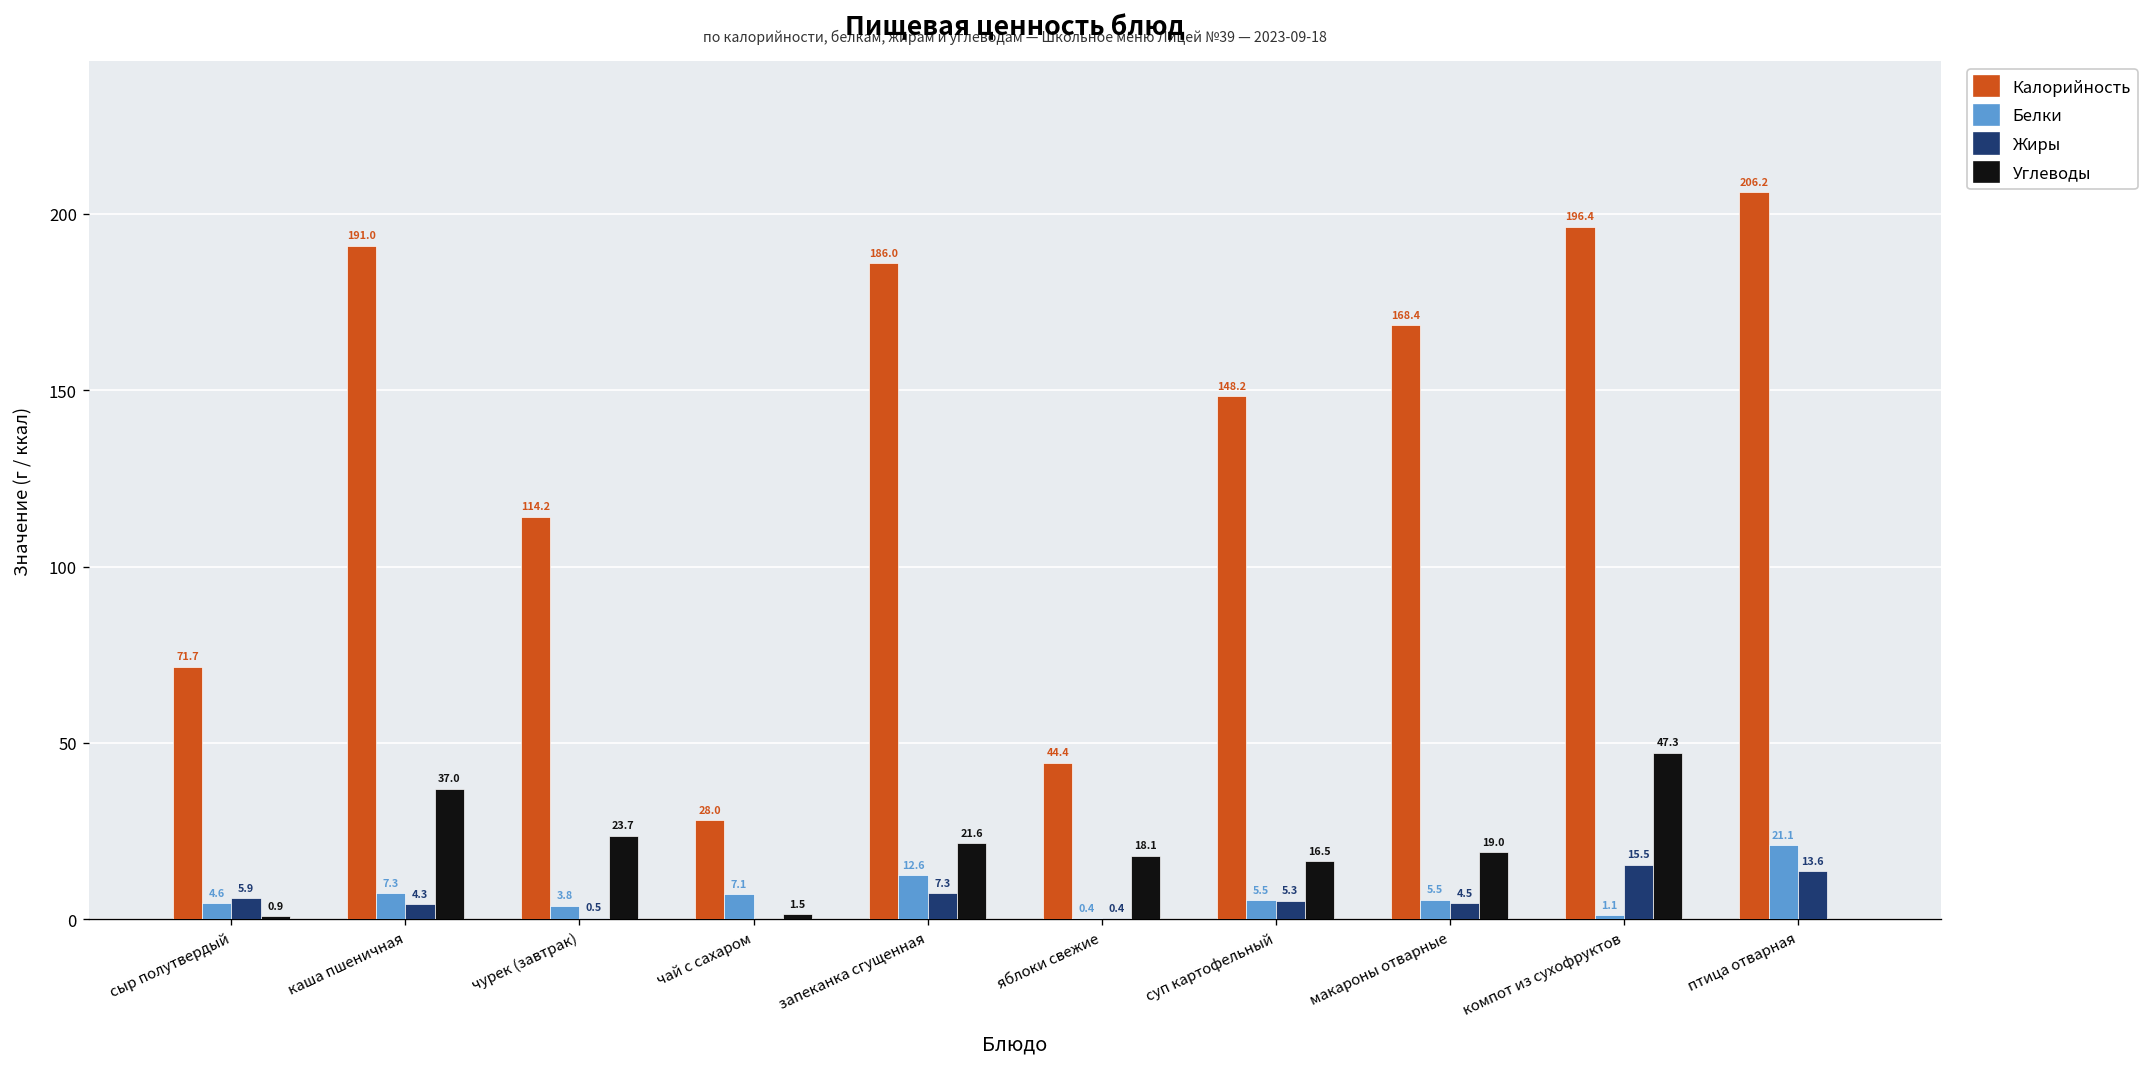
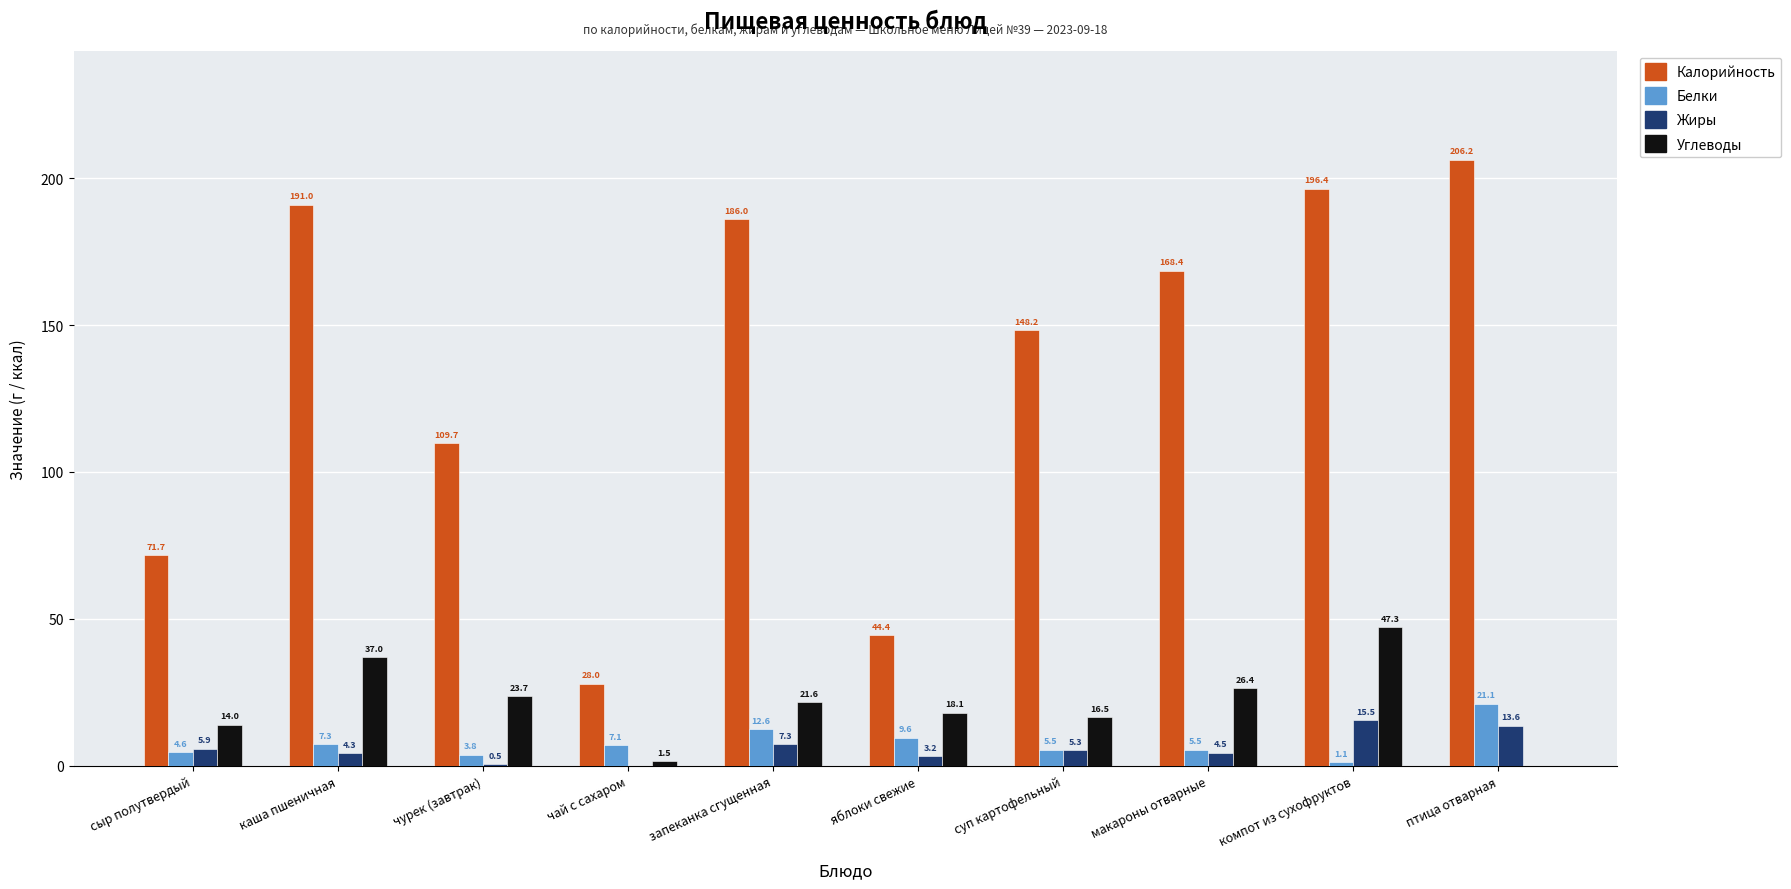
Углеводы, сыр полутвердый: 0.9 -> 14.0
Калорийность, чурек (завтрак): 114.2 -> 109.7
Белки, яблоки свежие: 0.4 -> 9.6
Жиры, яблоки свежие: 0.4 -> 3.2
Углеводы, макароны отварные: 19.0 -> 26.4
